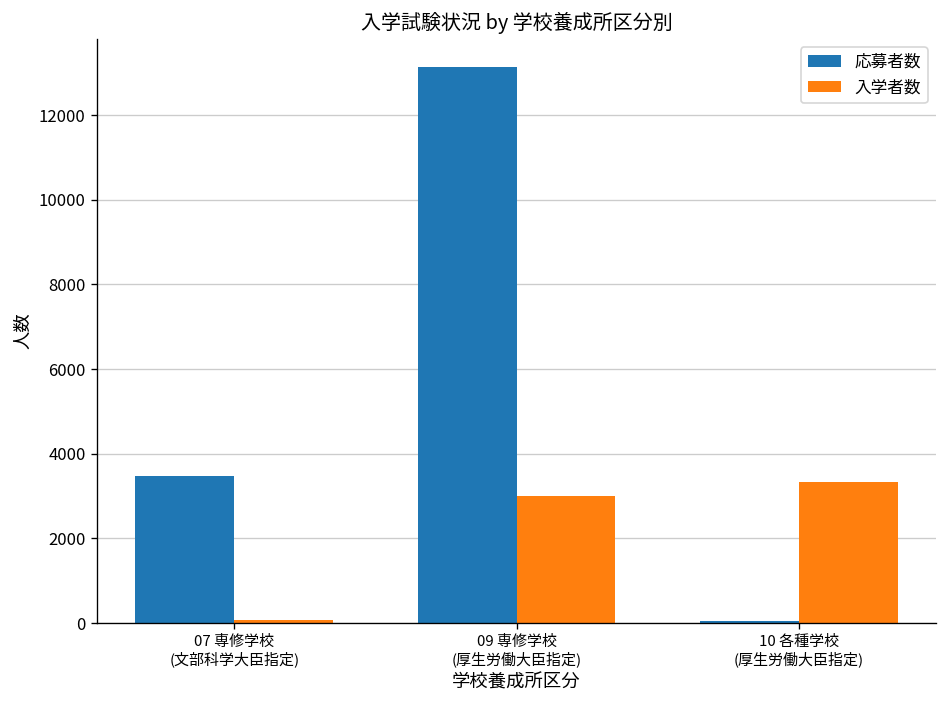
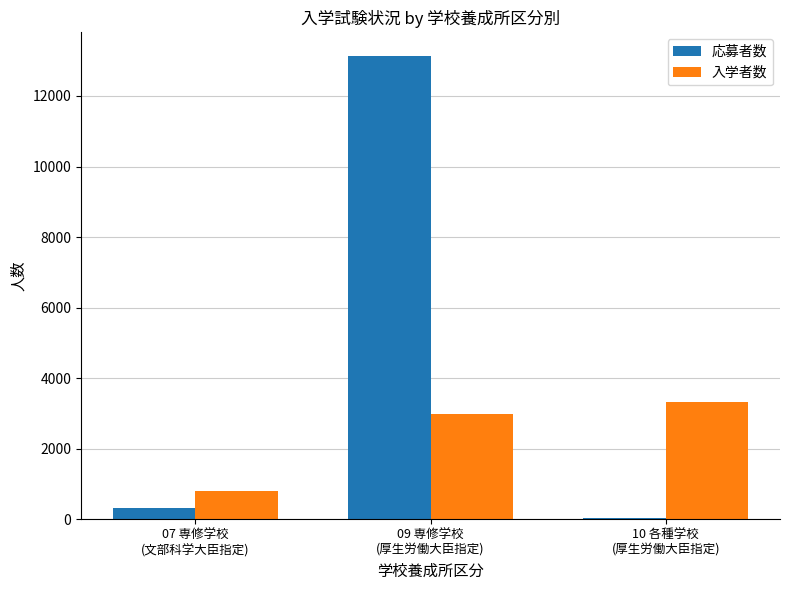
応募者数, 07 専修学校 (文部科学大臣指定): 3500 -> 300
入学者数, 07 専修学校 (文部科学大臣指定): 100 -> 800
